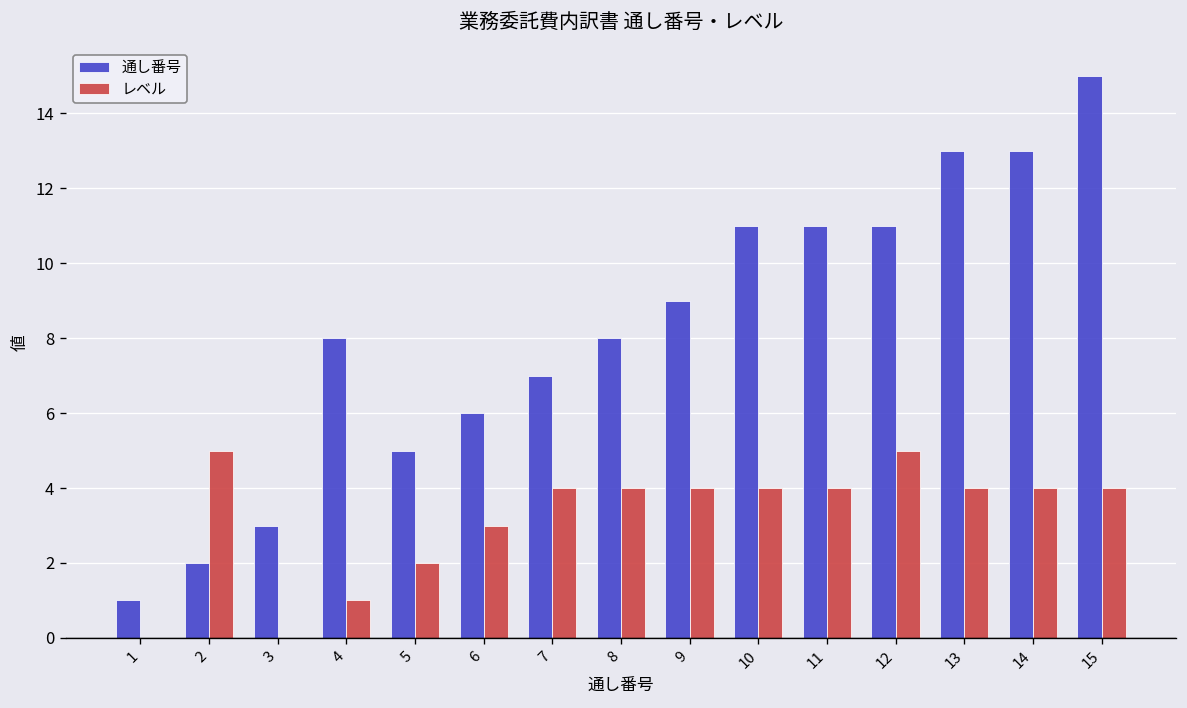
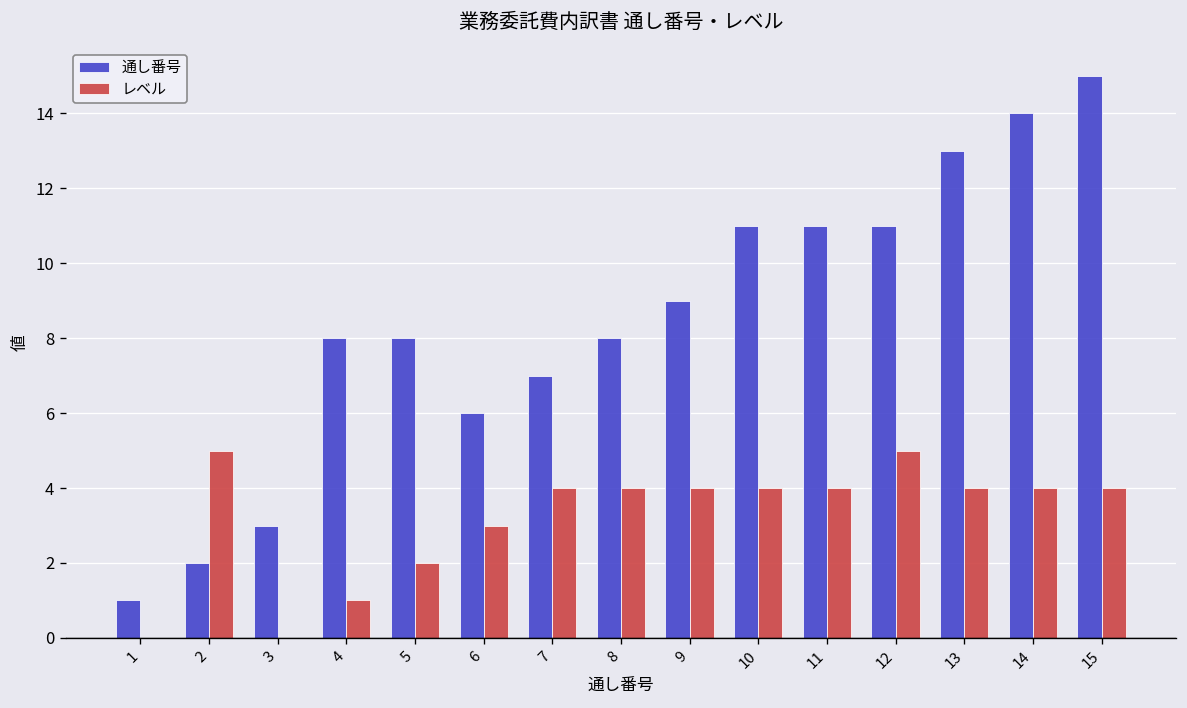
通し番号, 5: 5 -> 8
通し番号, 14: 13 -> 14
